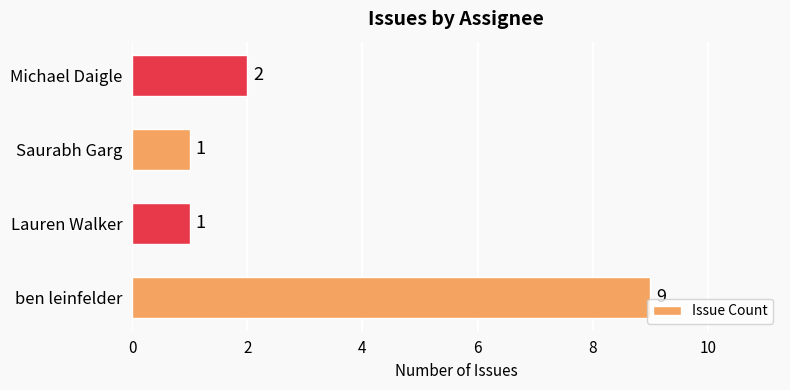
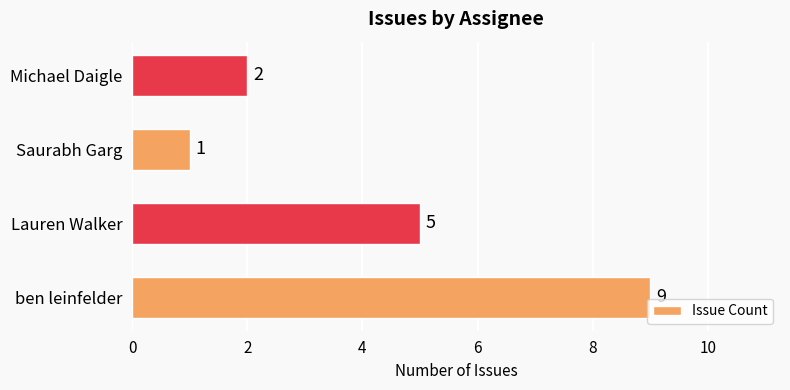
Lauren Walker: 1 -> 5
